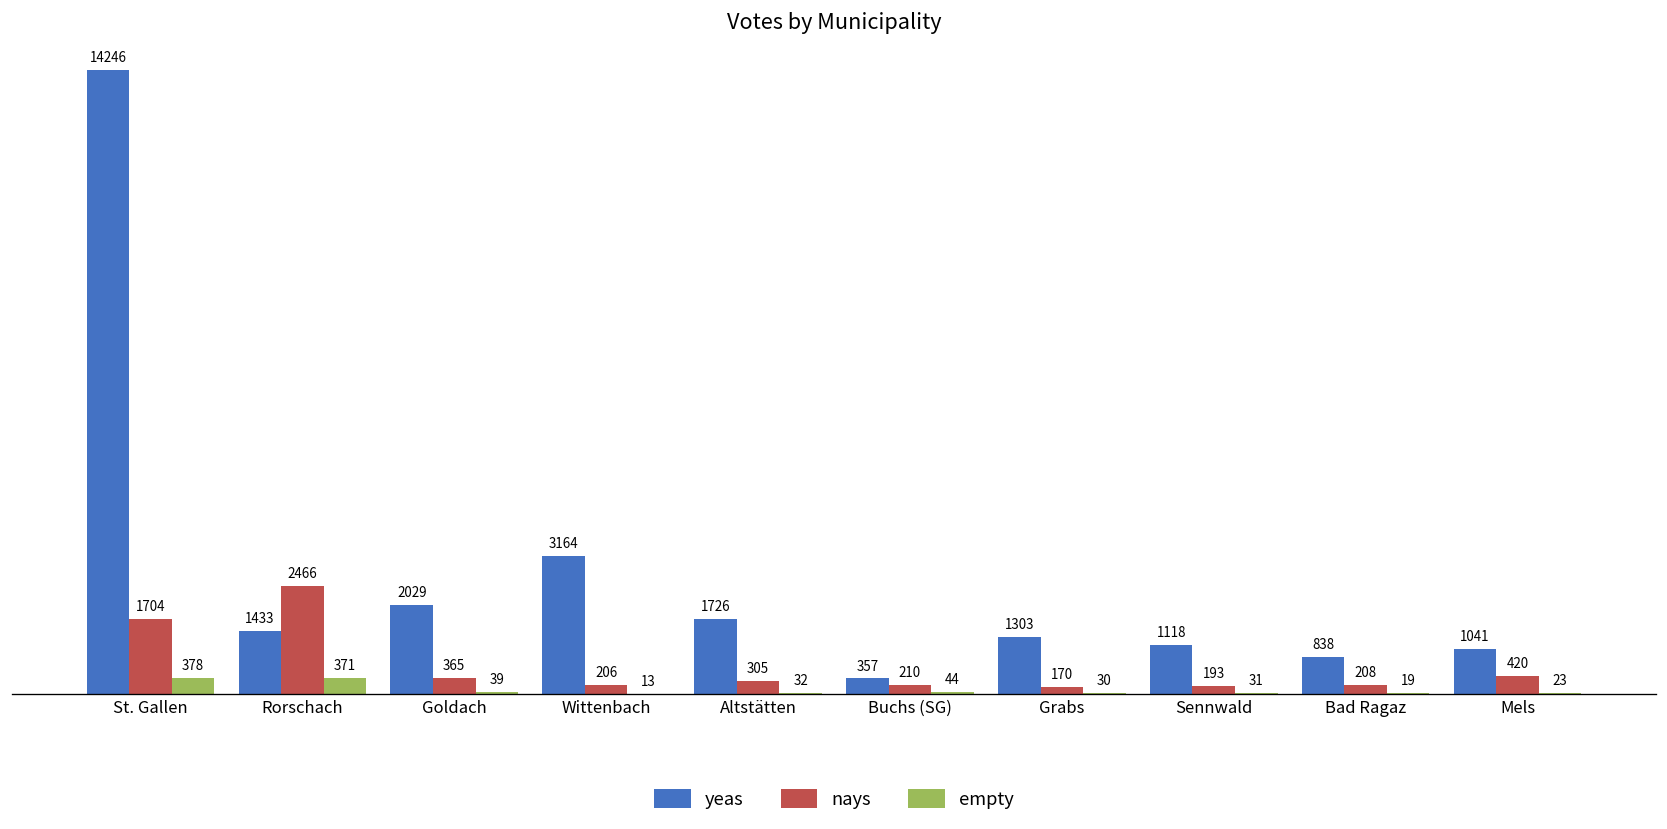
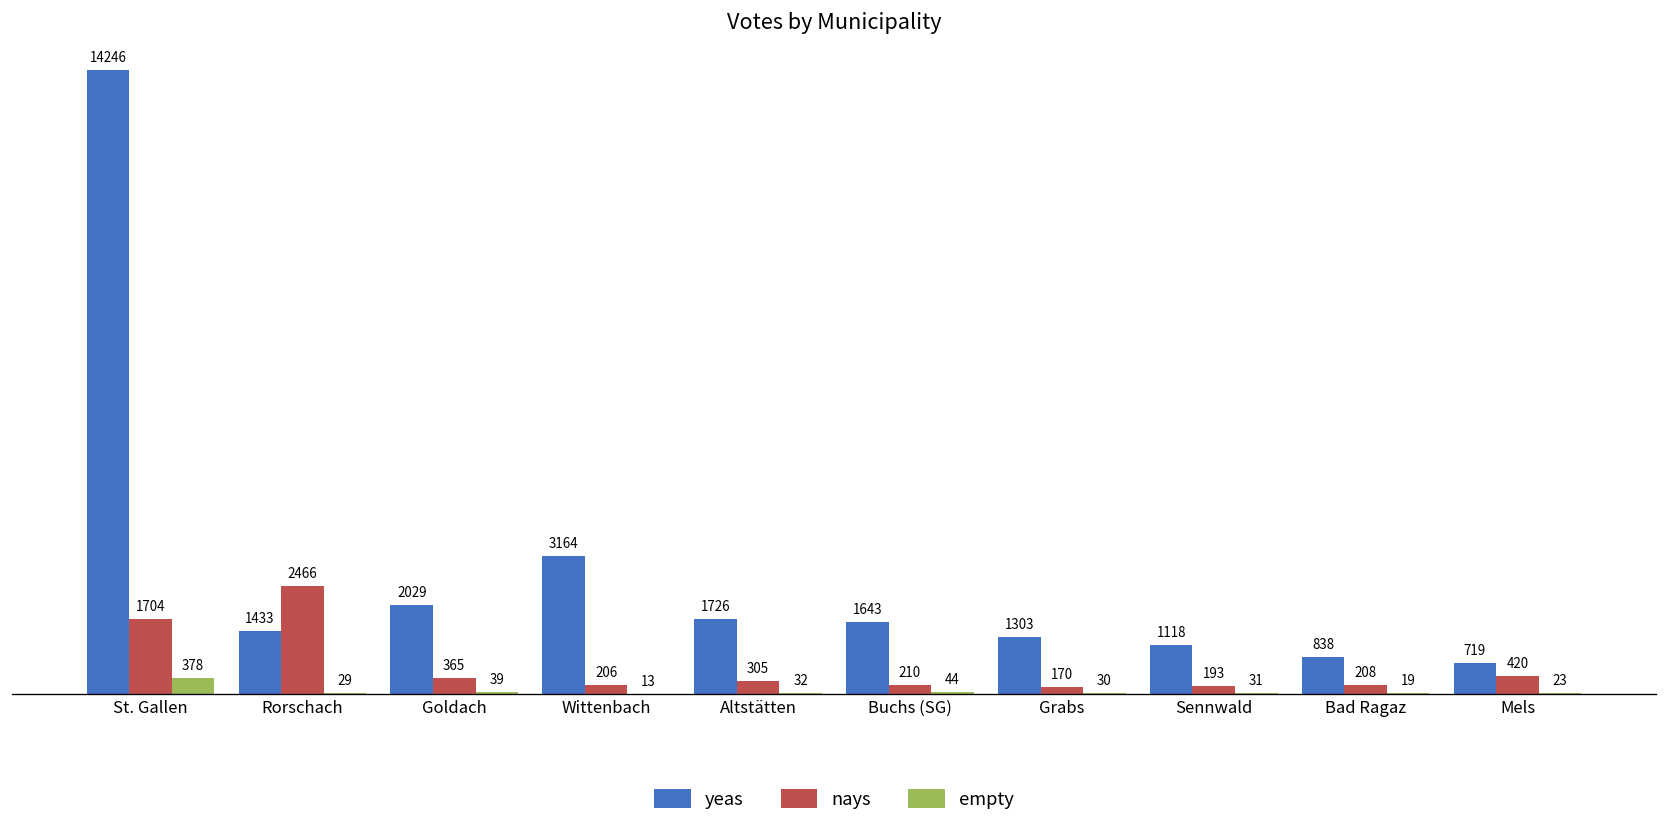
empty, Rorschach: 371 -> 29
yeas, Buchs (SG): 357 -> 1643
yeas, Mels: 1041 -> 719
